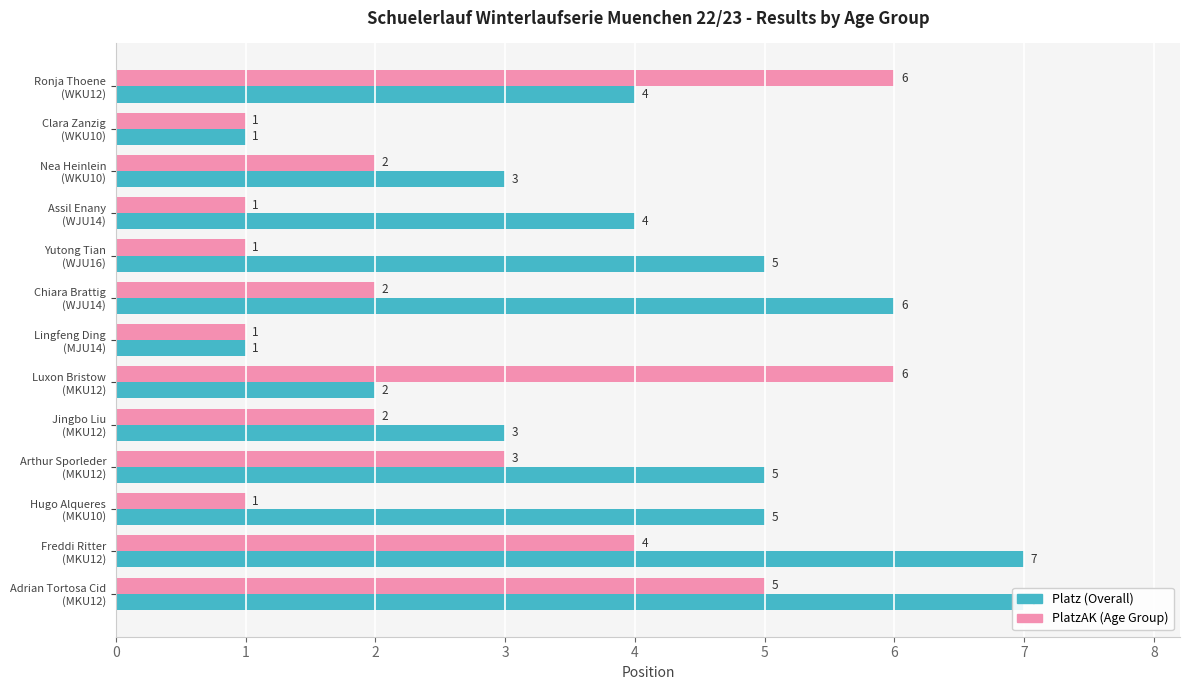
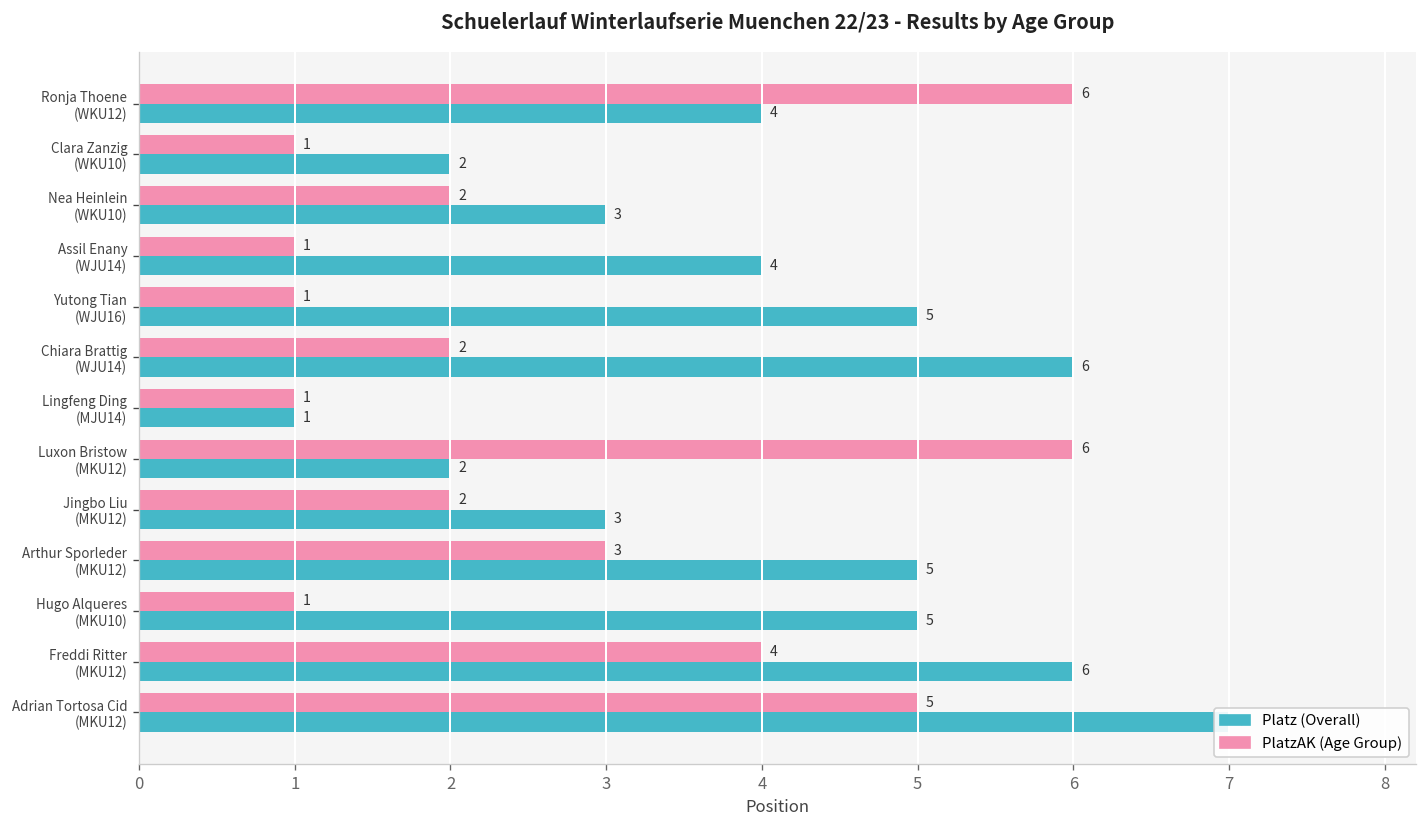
Platz (Overall), Clara Zanzig (WKU10): 1 -> 2
Platz (Overall), Freddi Ritter (MKU12): 7 -> 6
